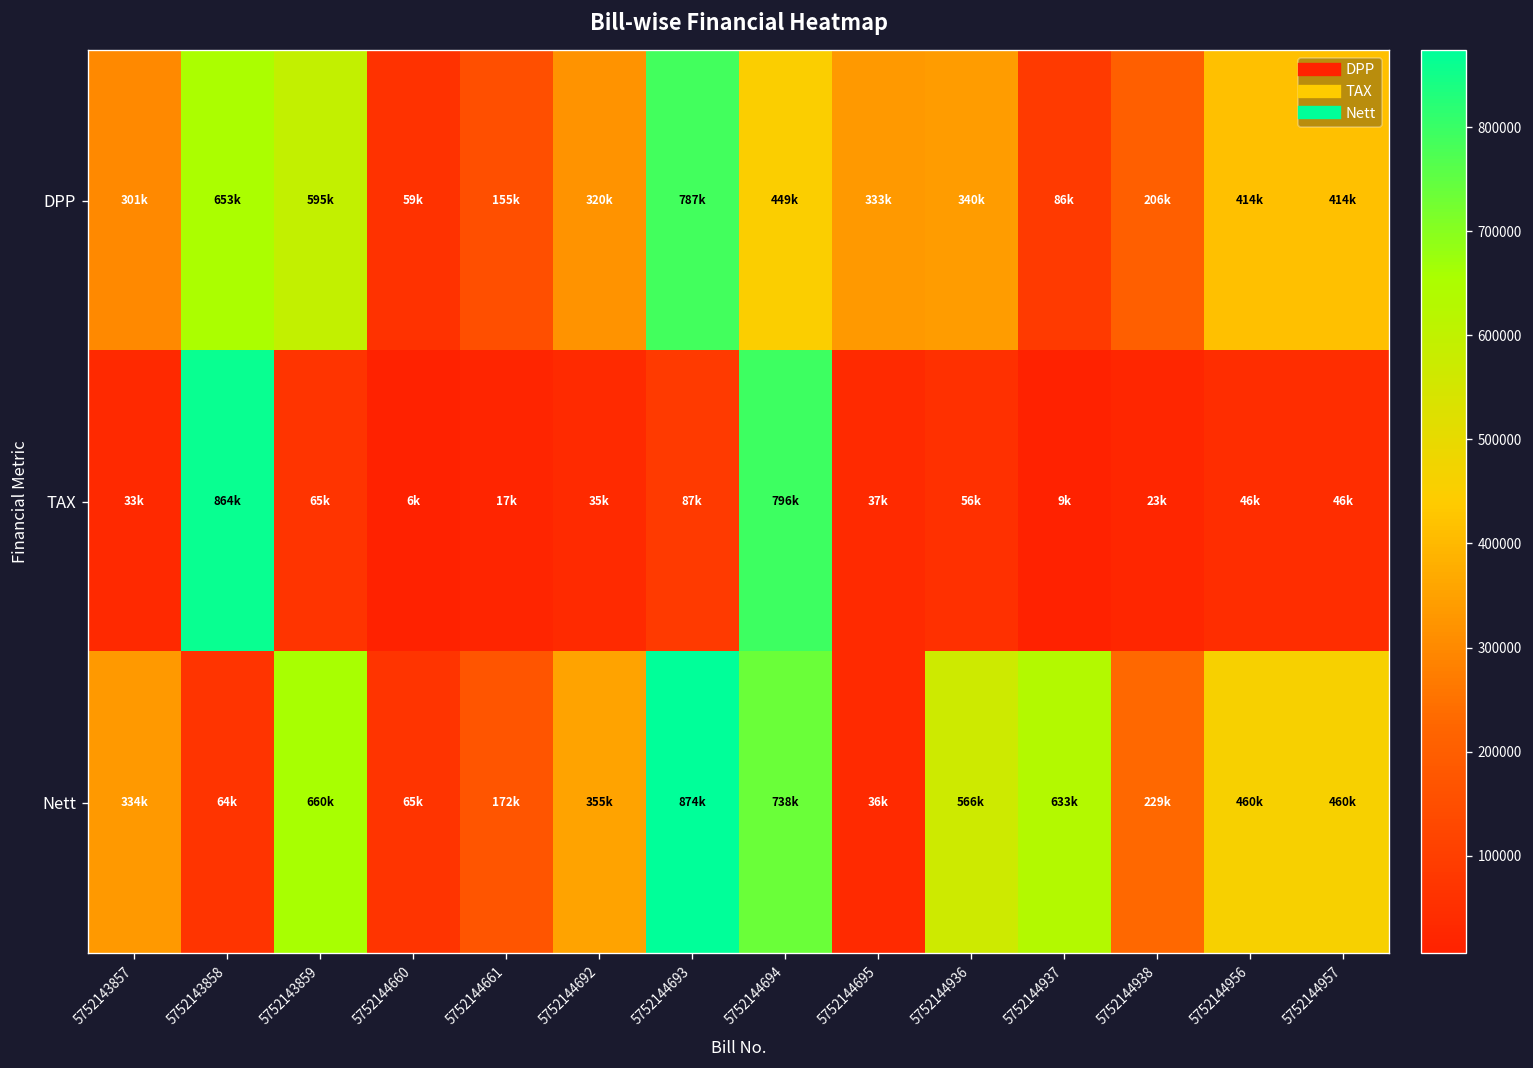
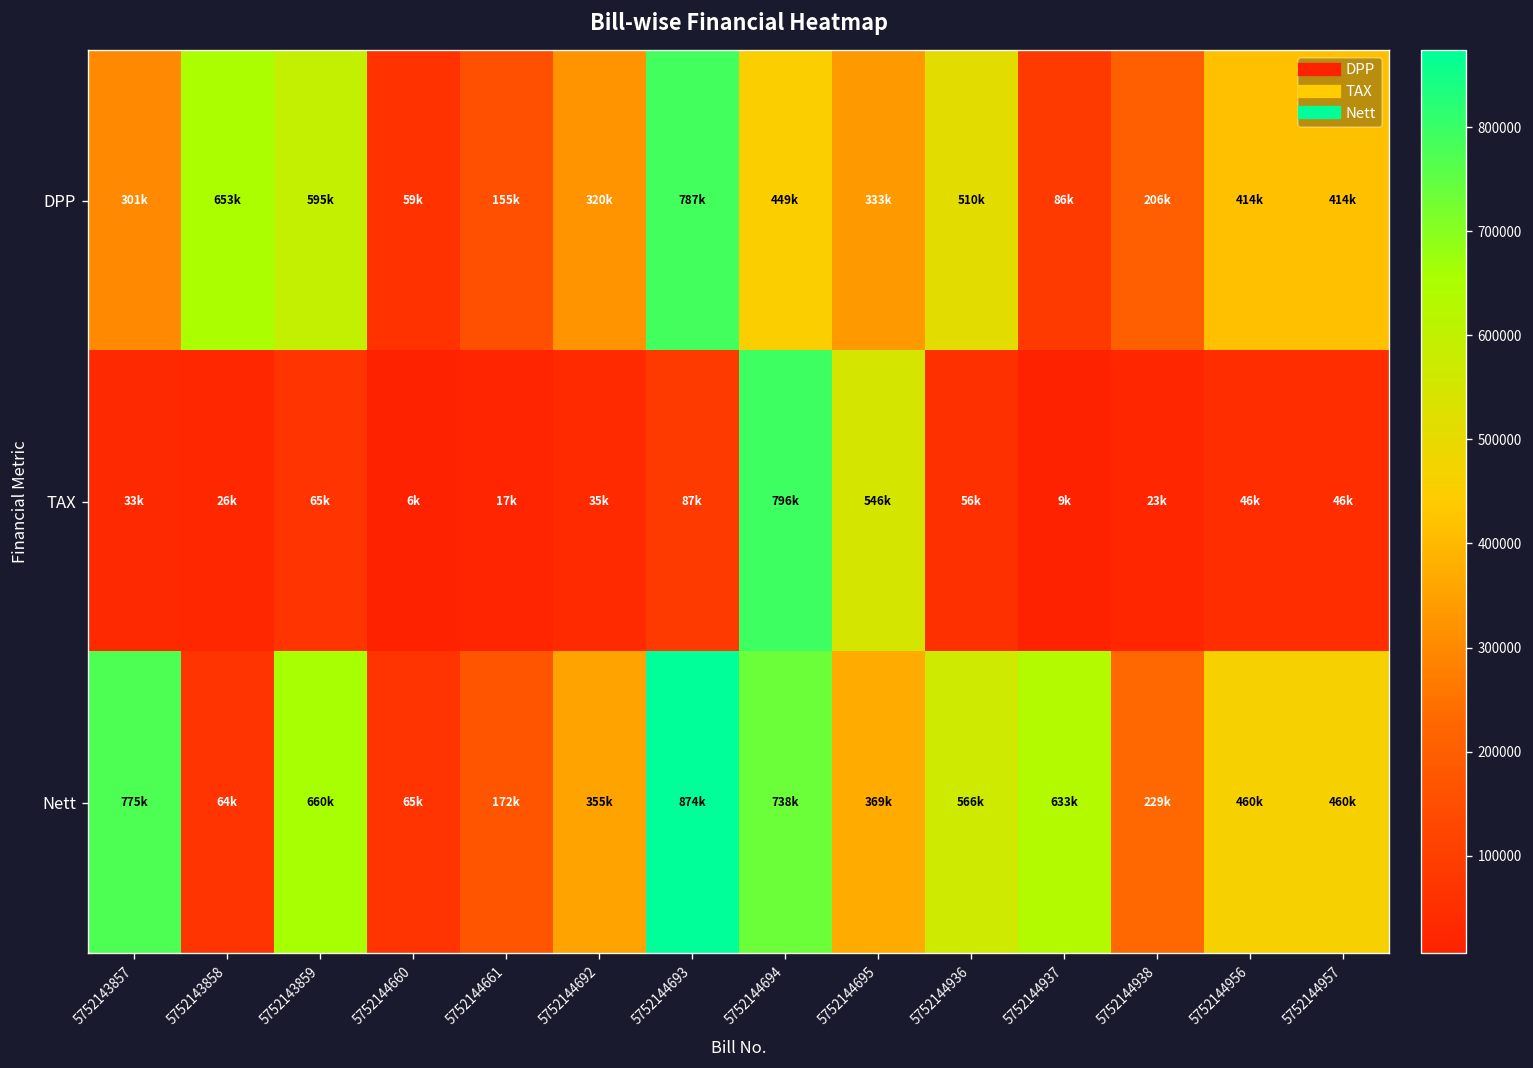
DPP, 5752144936: 340k -> 510k
TAX, 5752143858: 864k -> 26k
TAX, 5752144695: 37k -> 546k
Nett, 5752143857: 334k -> 775k
Nett, 5752144695: 36k -> 369k
